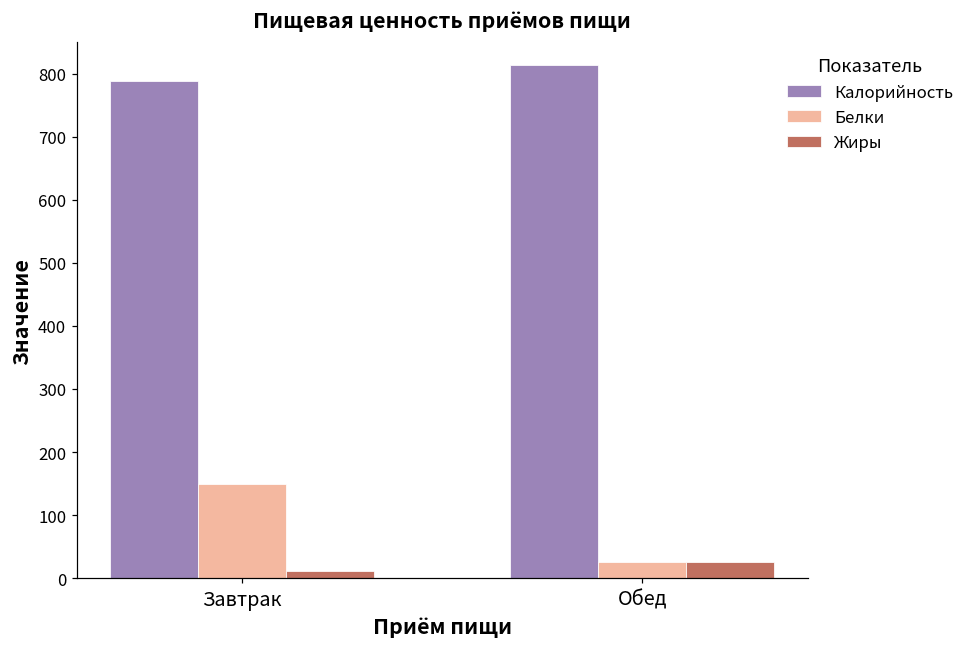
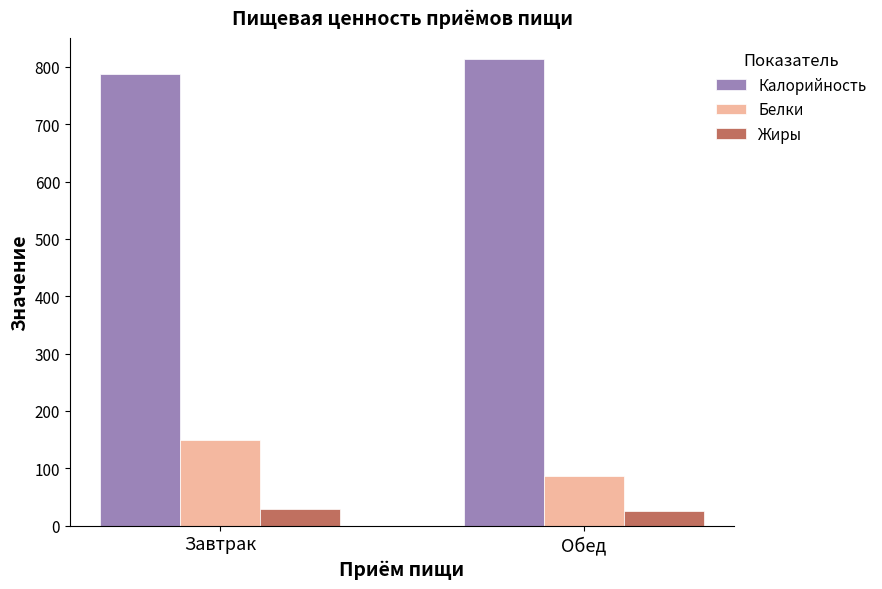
Жиры, Завтрак: 10 -> 30
Белки, Обед: 30 -> 90
